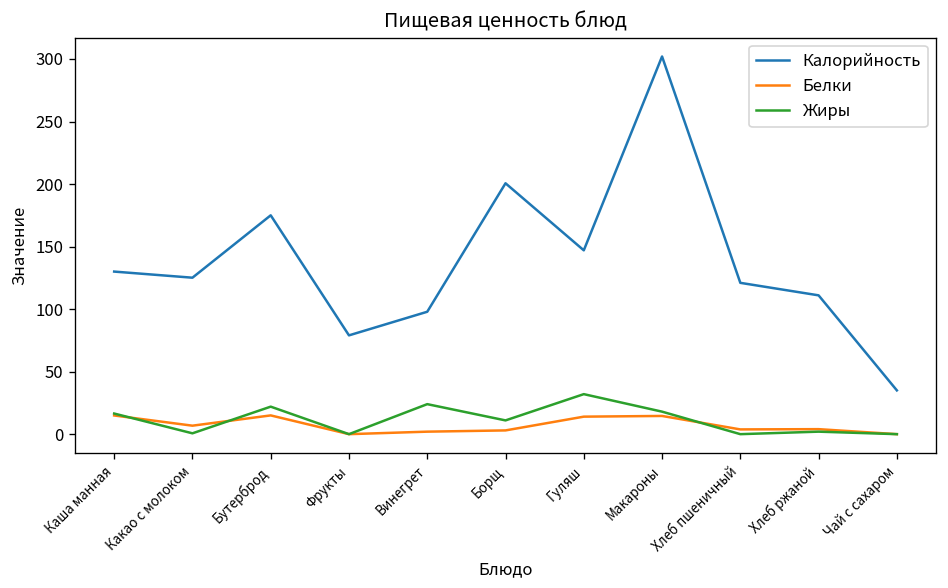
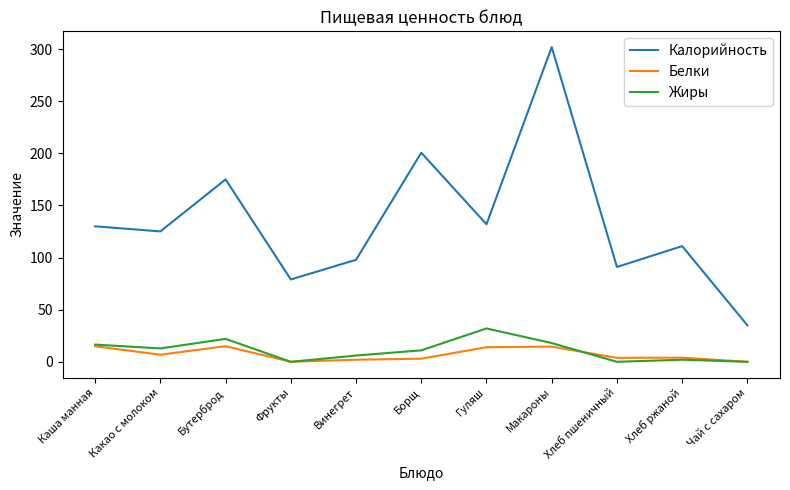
Жиры, Какао с молоком: 1 -> 13
Жиры, Винегрет: 24 -> 6
Калорийность, Гуляш: 147 -> 132
Калорийность, Хлеб пшеничный: 121 -> 91
